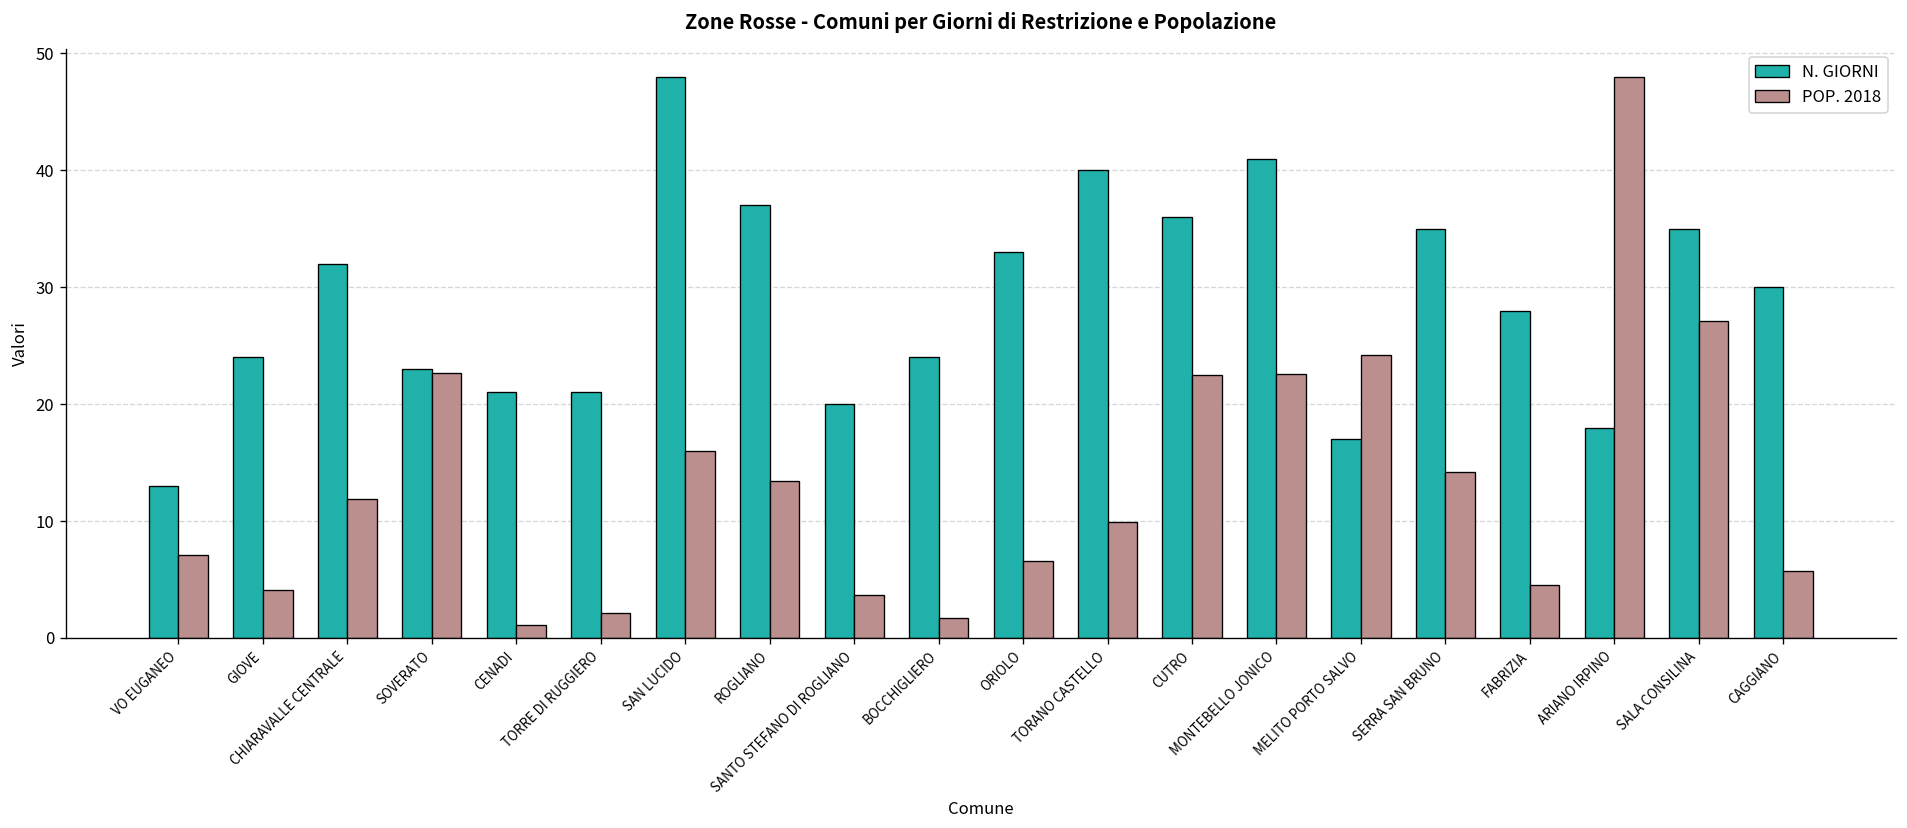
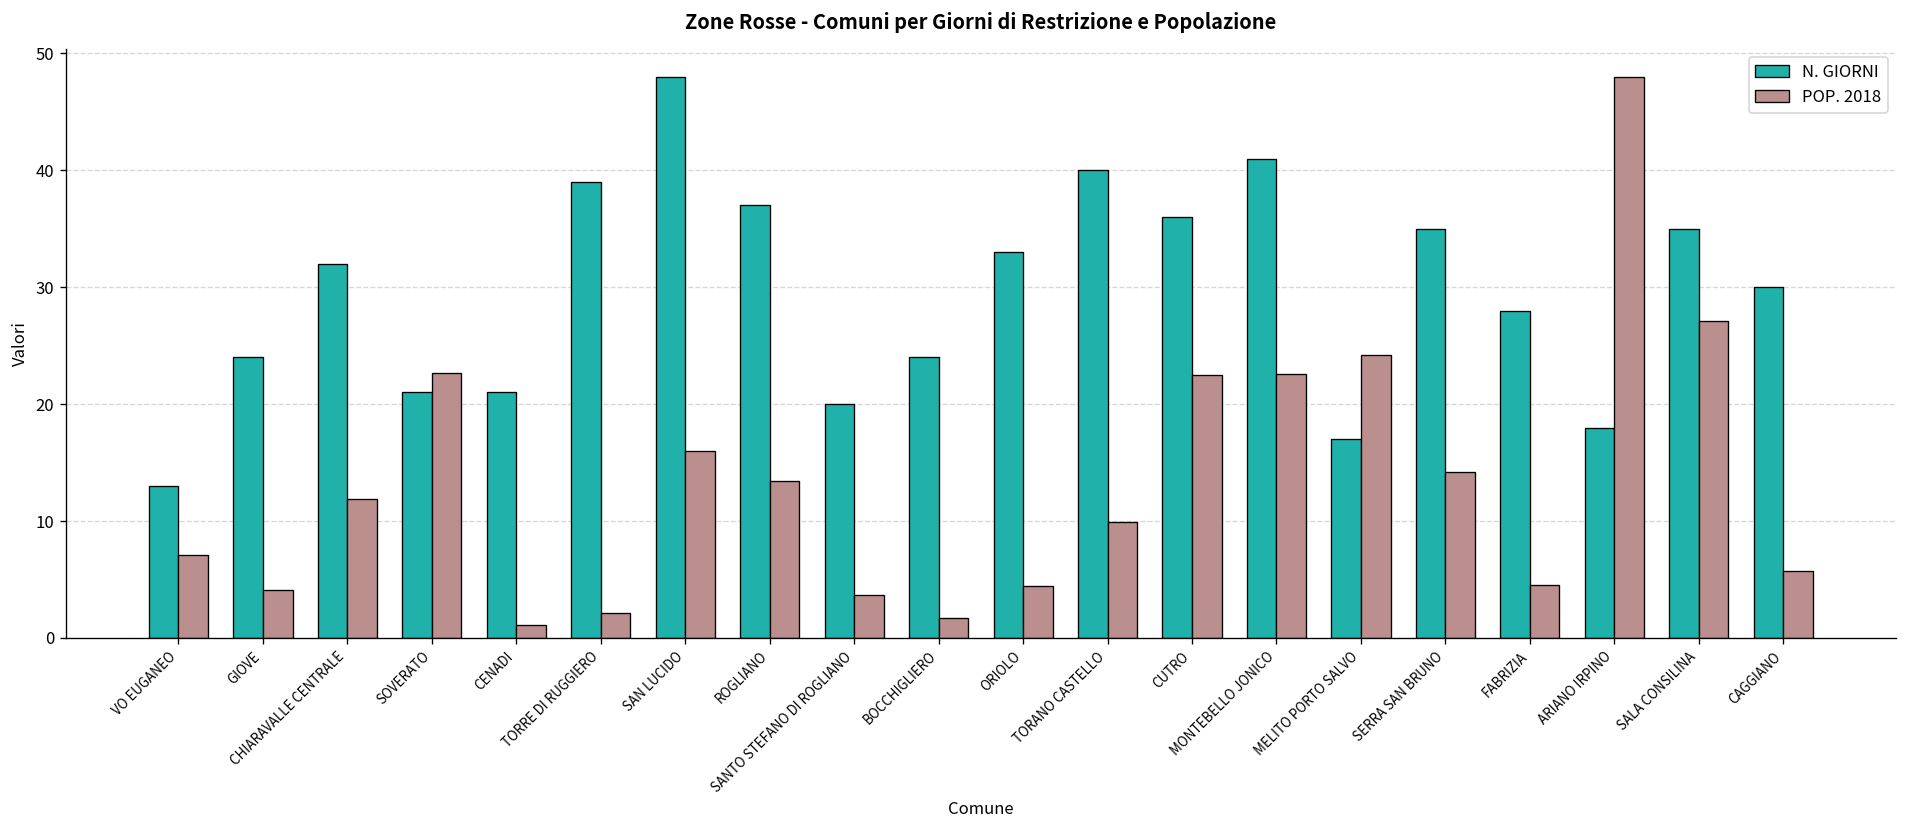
N. GIORNI, SOVERATO: 23 -> 21
N. GIORNI, TORRE DI RUGGIERO: 21 -> 39
POP. 2018, ORIOLO: 7 -> 4
